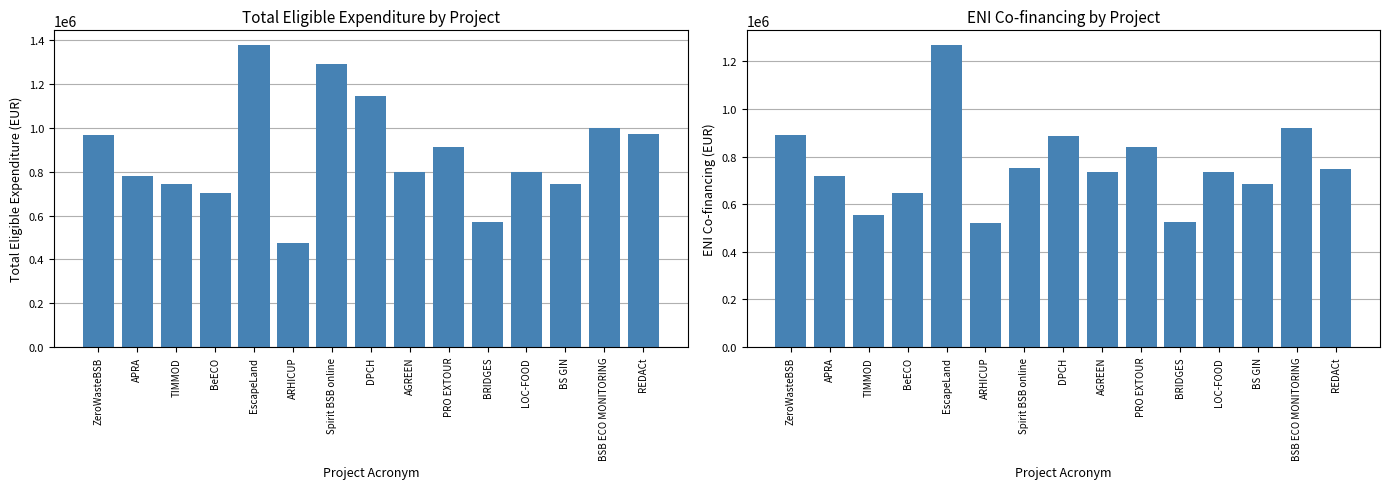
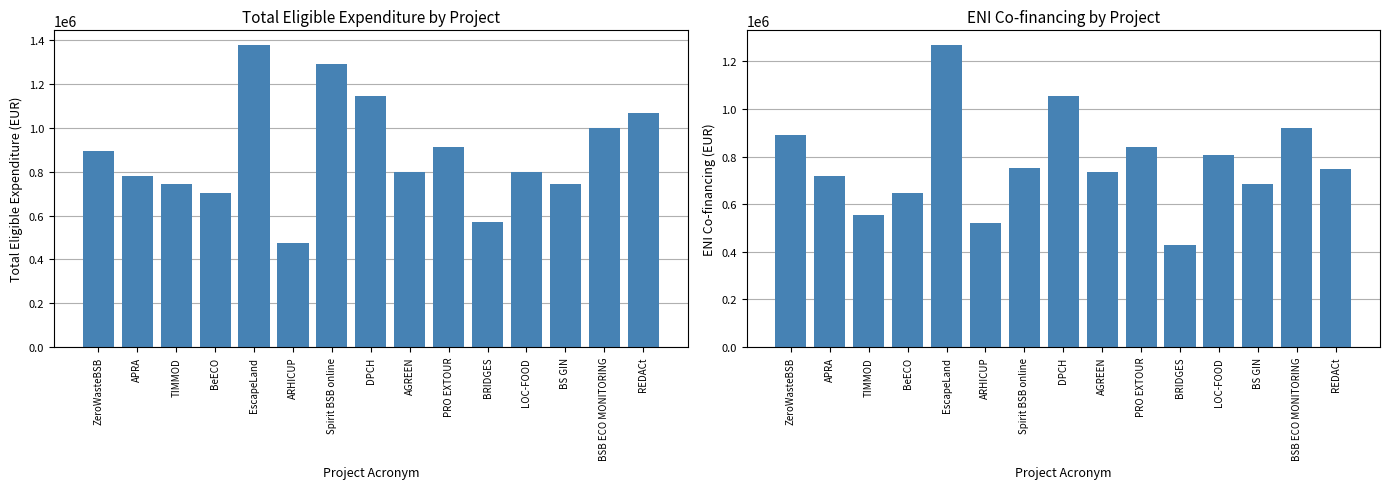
Total Eligible Expenditure by Project, ZeroWasteBSB: 970000 -> 900000
Total Eligible Expenditure by Project, REDACt: 970000 -> 1070000
ENI Co-financing by Project, DPCH: 890000 -> 1060000
ENI Co-financing by Project, BRIDGES: 530000 -> 430000
ENI Co-financing by Project, LOC-FOOD: 740000 -> 810000
